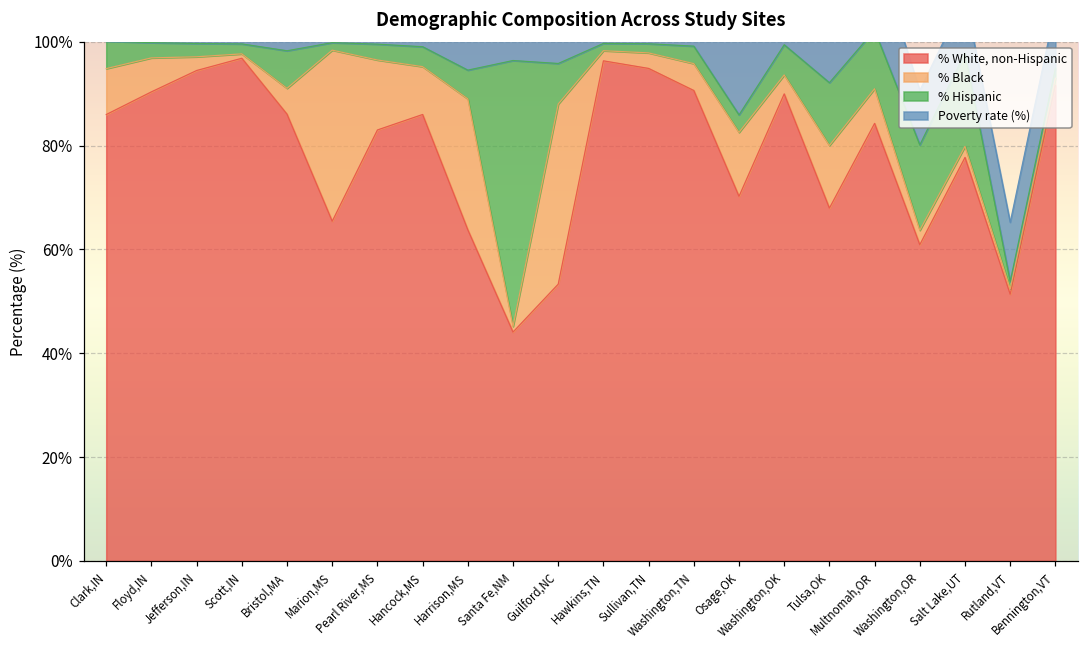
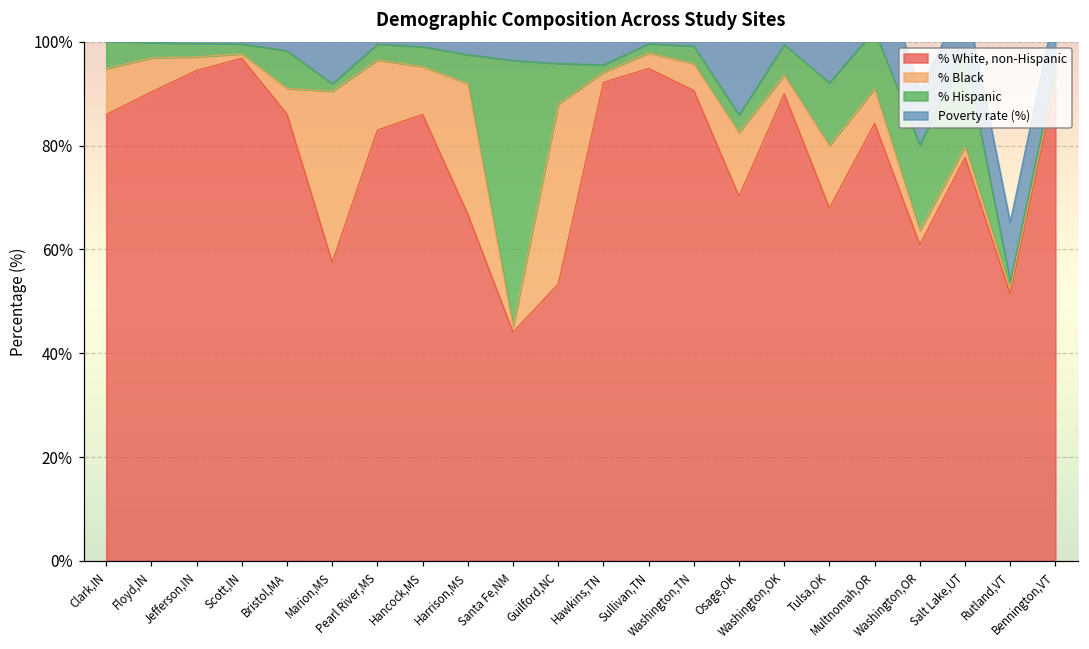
% White, non-Hispanic, Marion,MS: 65% -> 58%
% White, non-Hispanic, Harrison,MS: 64% -> 67%
% White, non-Hispanic, Hawkins,TN: 96% -> 92%
